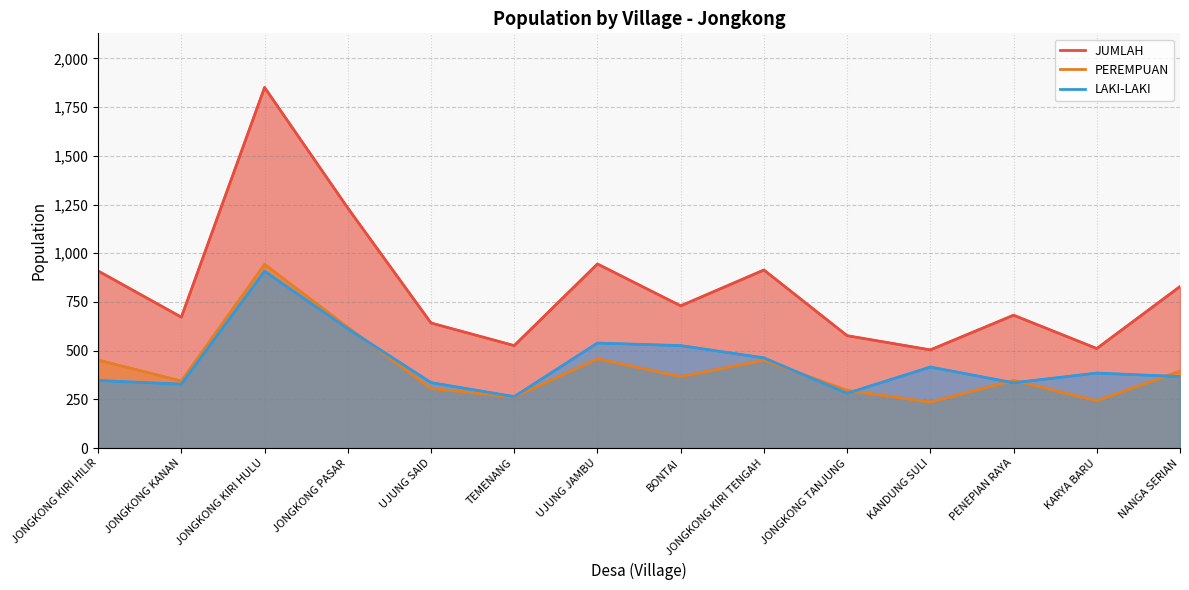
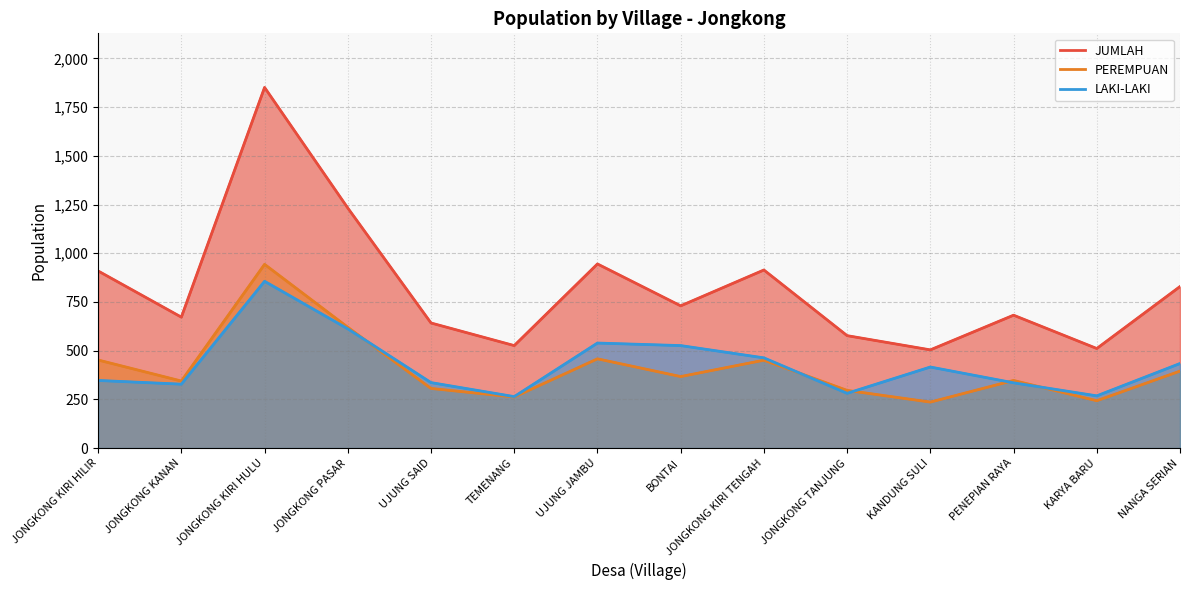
LAKI-LAKI, JONGKONG KIRI HULU: 910 -> 860
LAKI-LAKI, KARYA BARU: 390 -> 270
LAKI-LAKI, NANGA SERIAN: 370 -> 430
